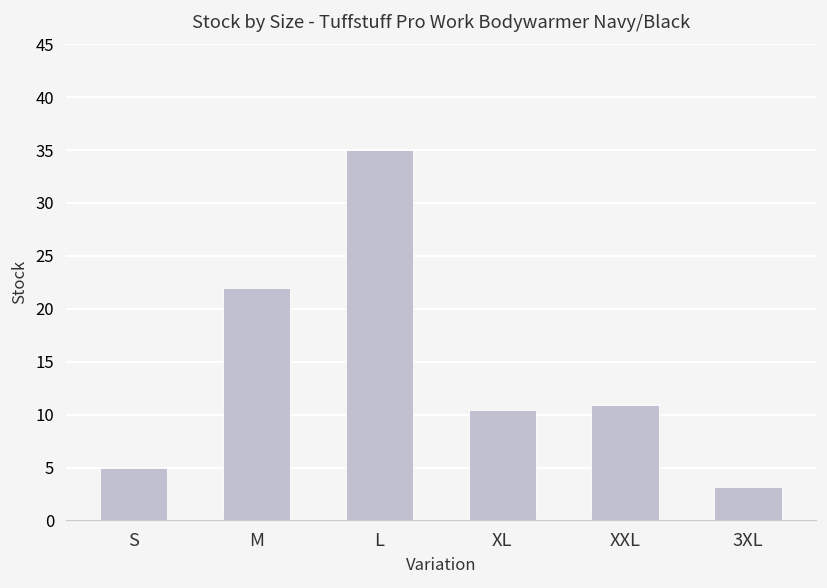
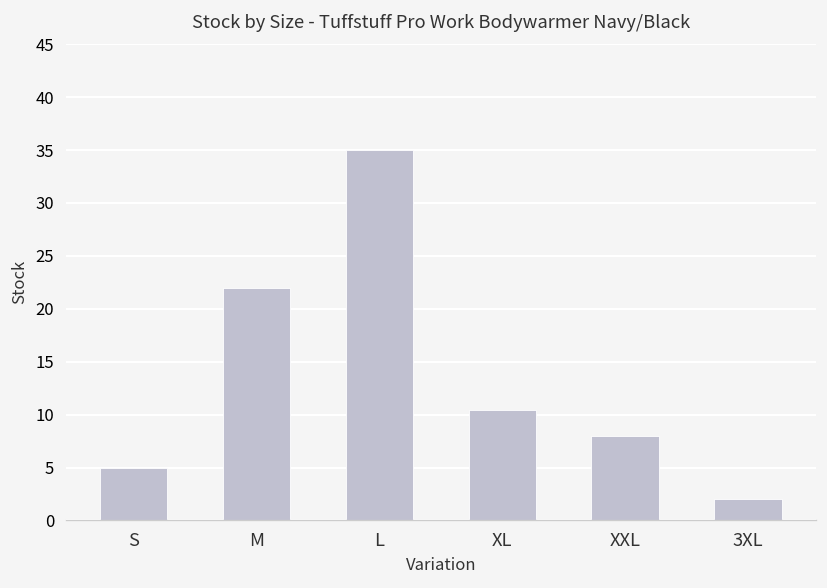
XXL: 11 -> 8
3XL: 3 -> 2
